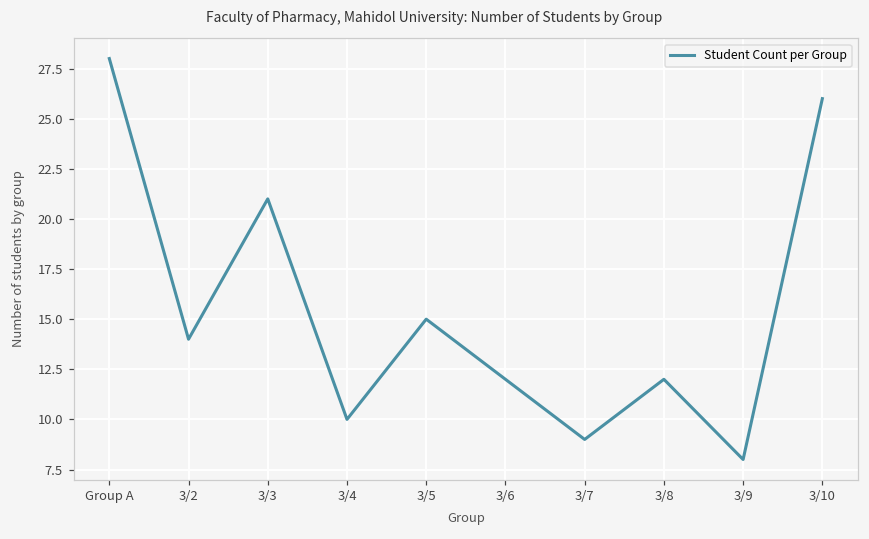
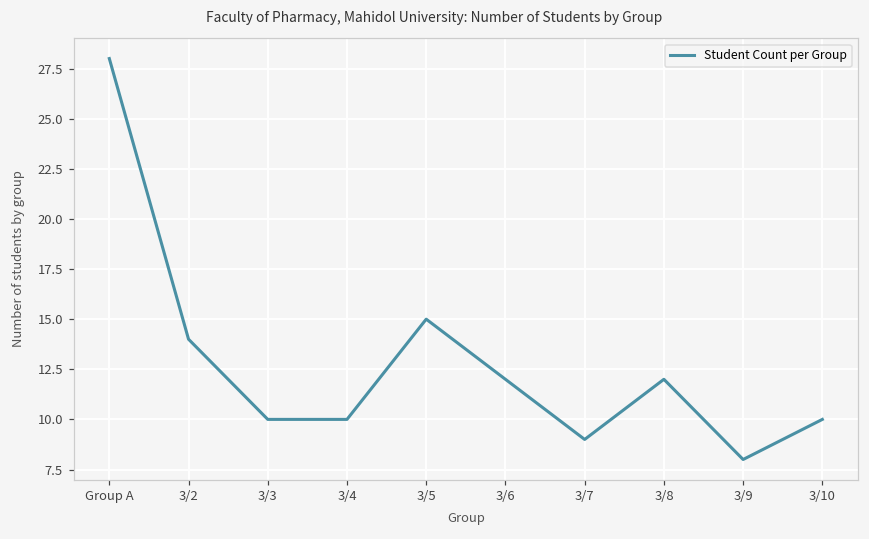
3/3: 21 -> 10
3/10: 26 -> 10
